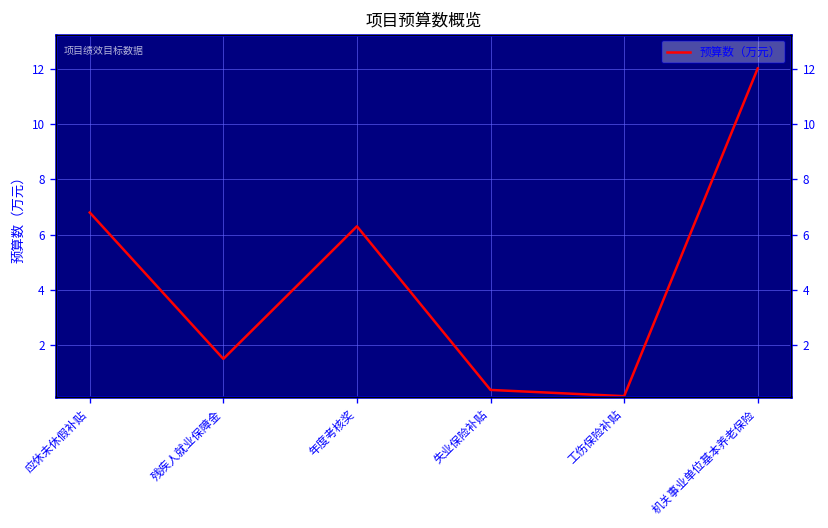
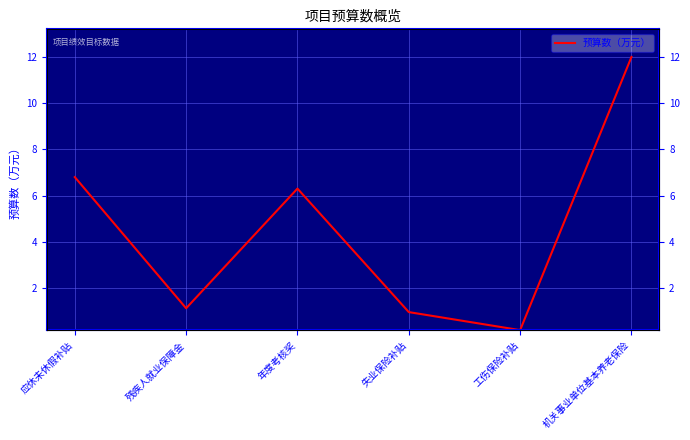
残疾人就业保障金: 1.5 -> 1.1
失业保险补贴: 0.4 -> 0.9
